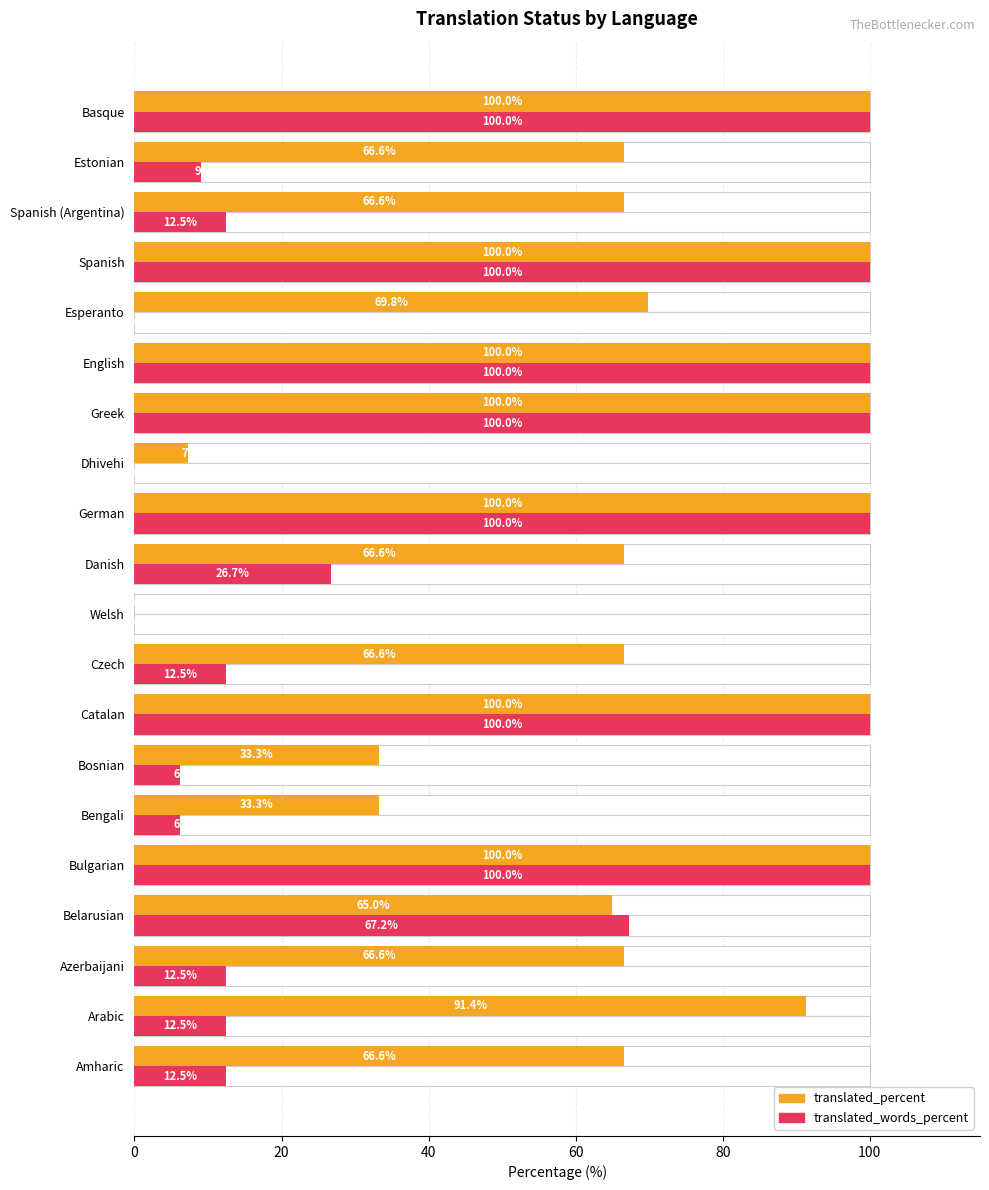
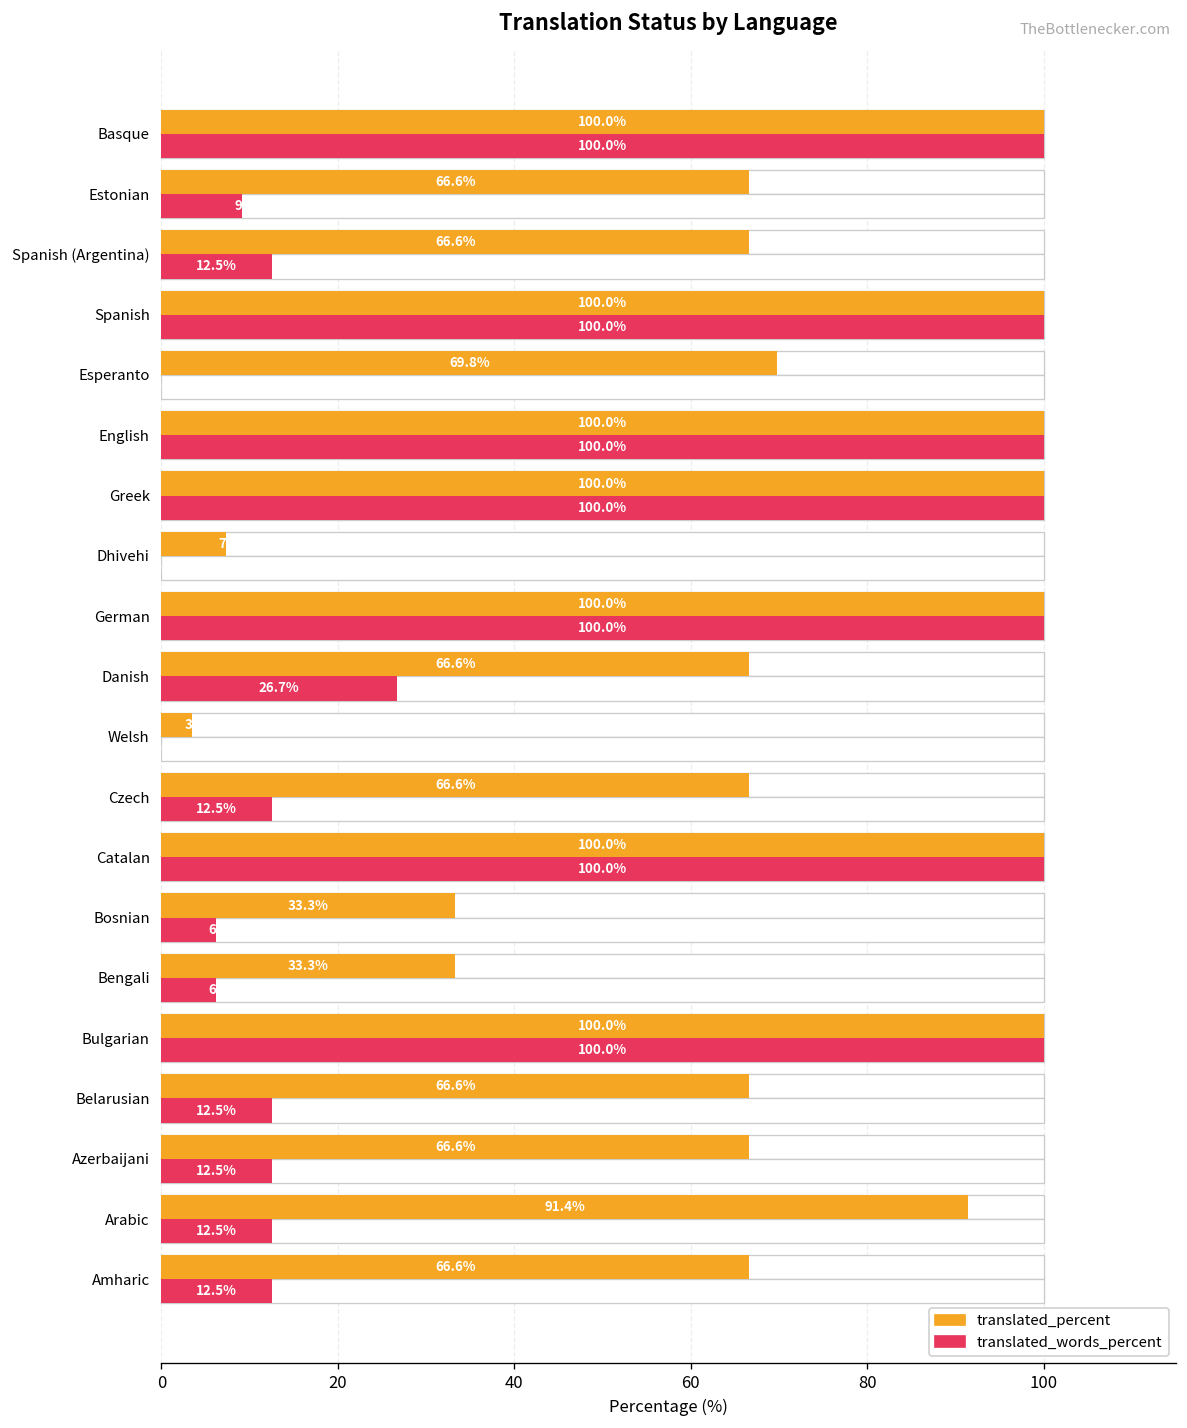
translated_percent, Welsh: 0 -> 4
translated_percent, Belarusian: 65.0% -> 66.6%
translated_words_percent, Belarusian: 67.2% -> 12.5%
